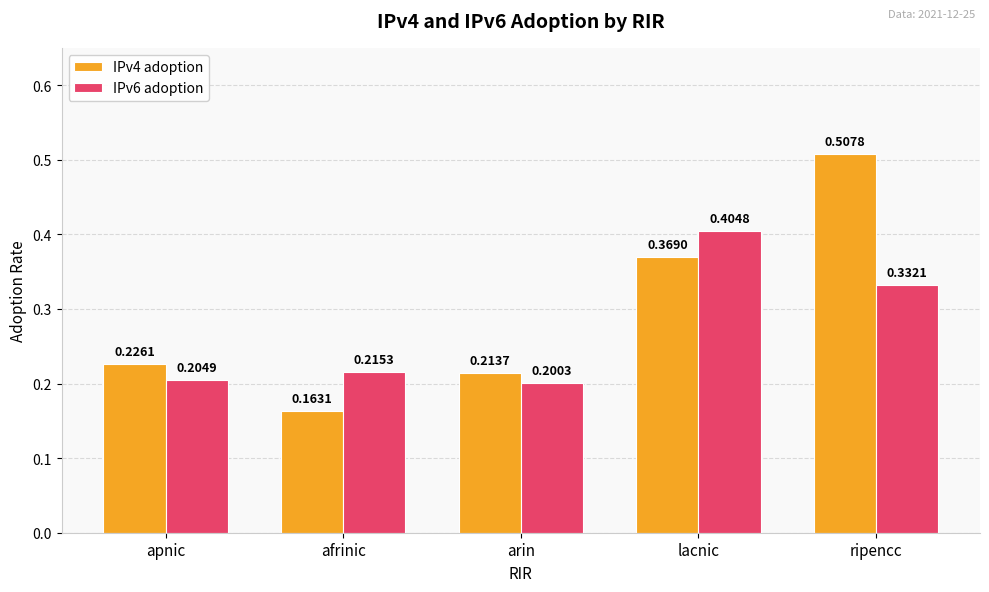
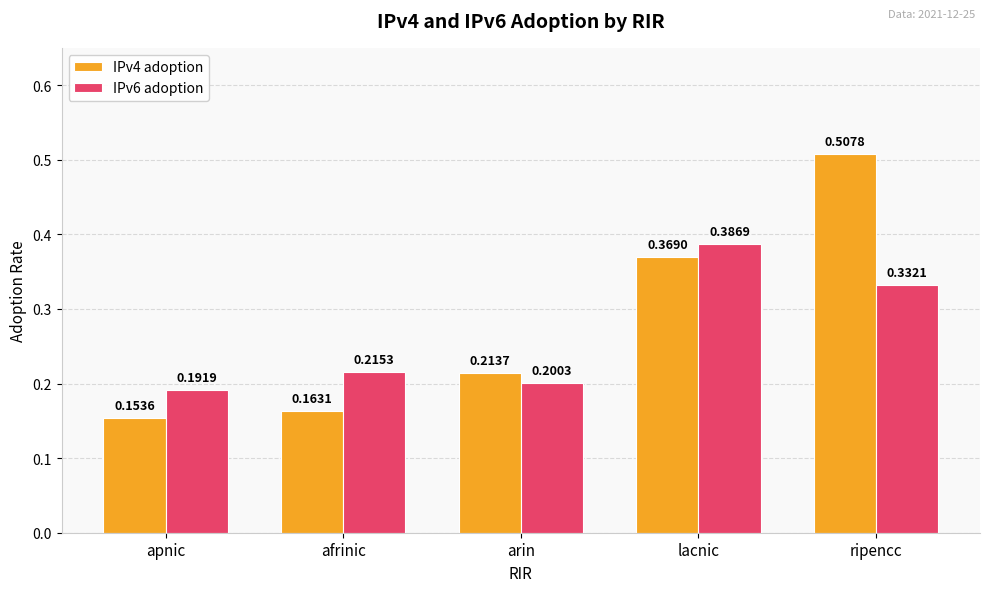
IPv4 adoption, apnic: 0.2261 -> 0.1536
IPv6 adoption, apnic: 0.2049 -> 0.1919
IPv6 adoption, lacnic: 0.4048 -> 0.3869
